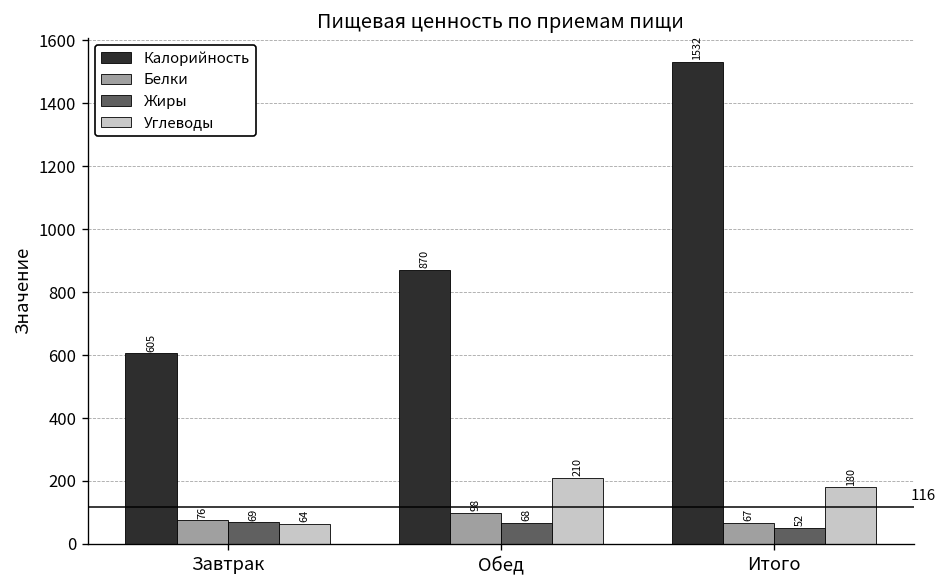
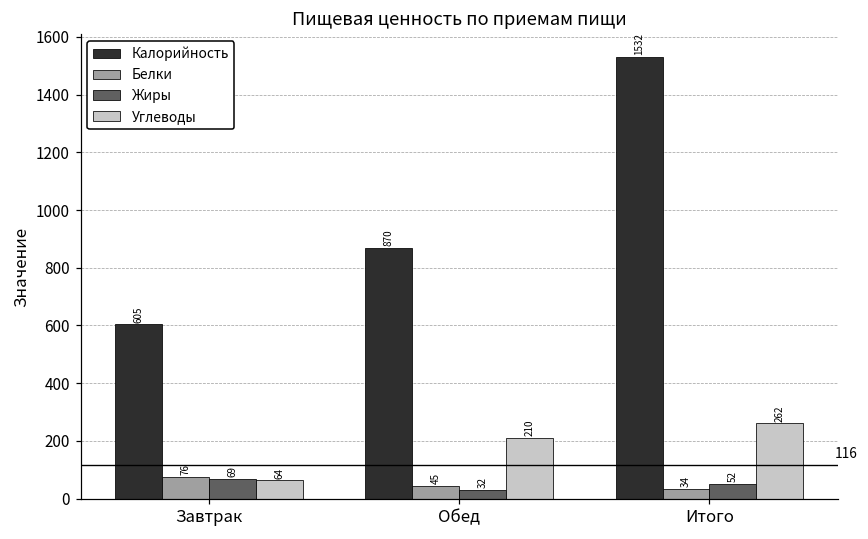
Белки, Обед: 98 -> 45
Жиры, Обед: 68 -> 32
Белки, Итого: 67 -> 34
Углеводы, Итого: 180 -> 262
